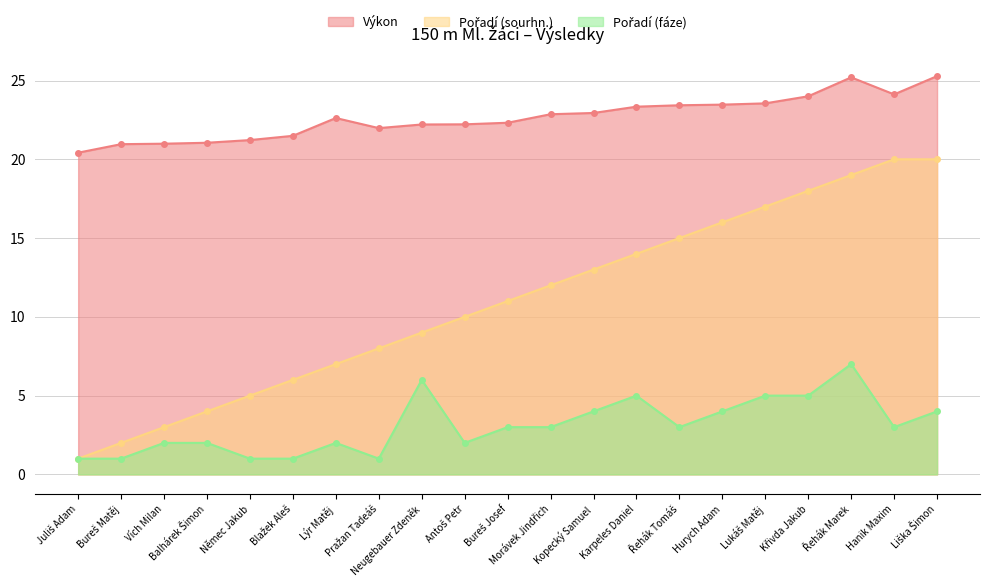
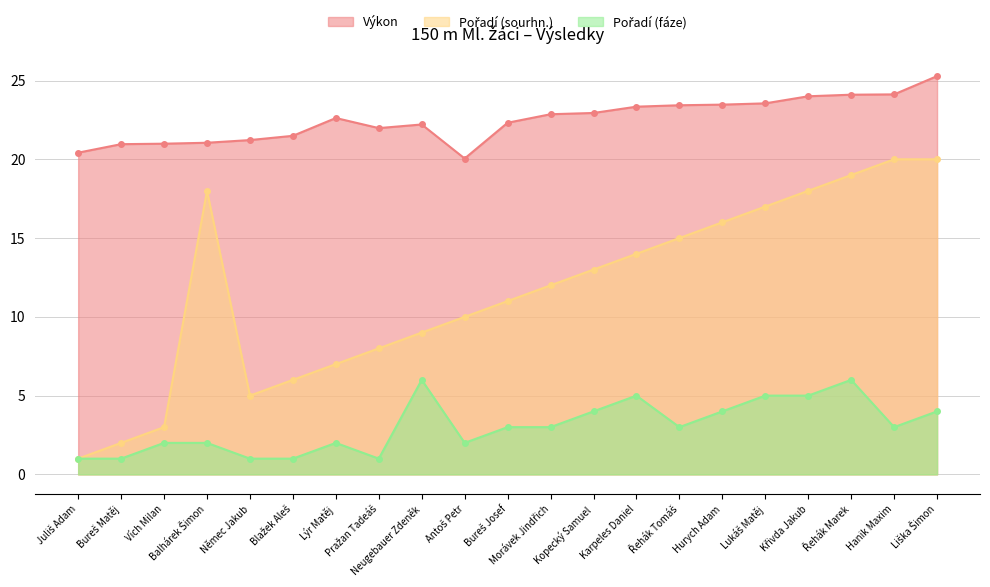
Pořadí (sourhn.), Balhárek Šimon: 4 -> 18
Výkon, Antoš Petr: 22.2 -> 20.1
Výkon, Řehák Marek: 25.2 -> 24.1
Pořadí (fáze), Řehák Marek: 7 -> 6
